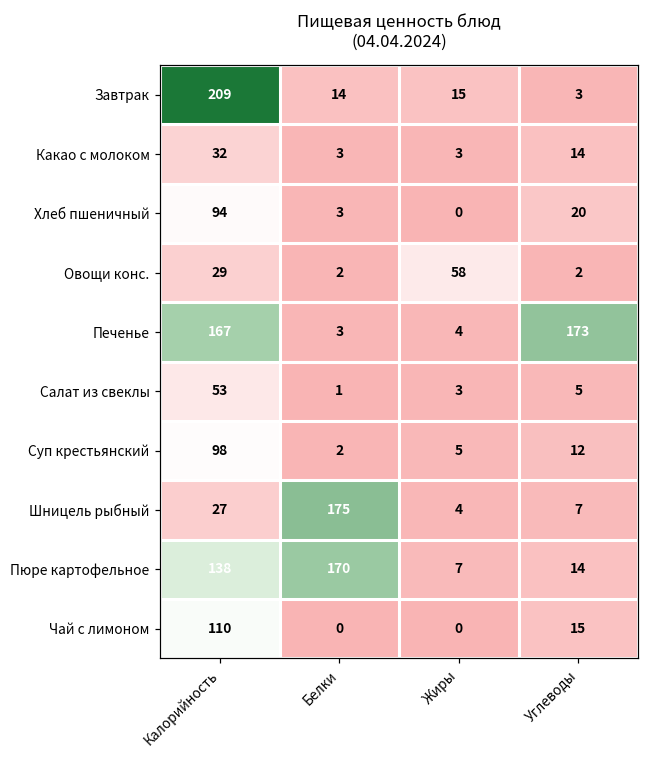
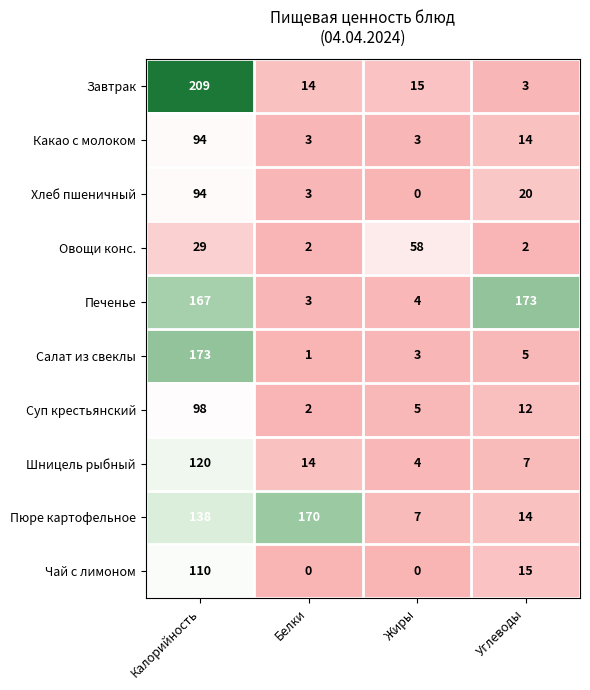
Какао с молоком, Калорийность: 32 -> 94
Салат из свеклы, Калорийность: 53 -> 173
Шницель рыбный, Калорийность: 27 -> 120
Шницель рыбный, Белки: 175 -> 14
